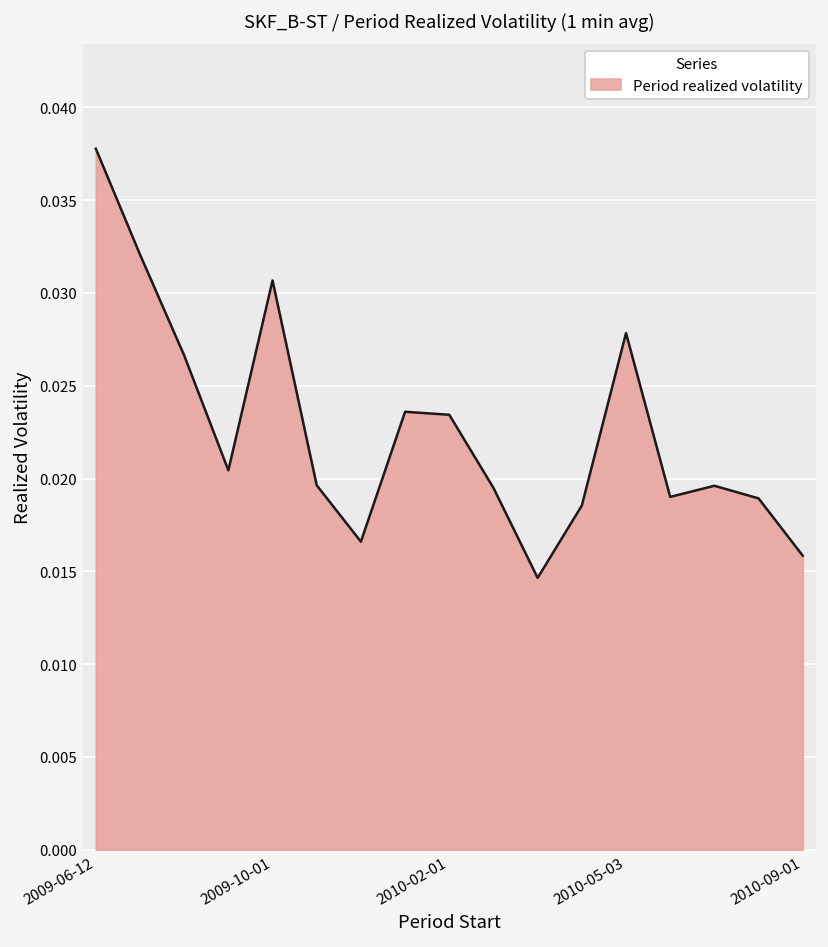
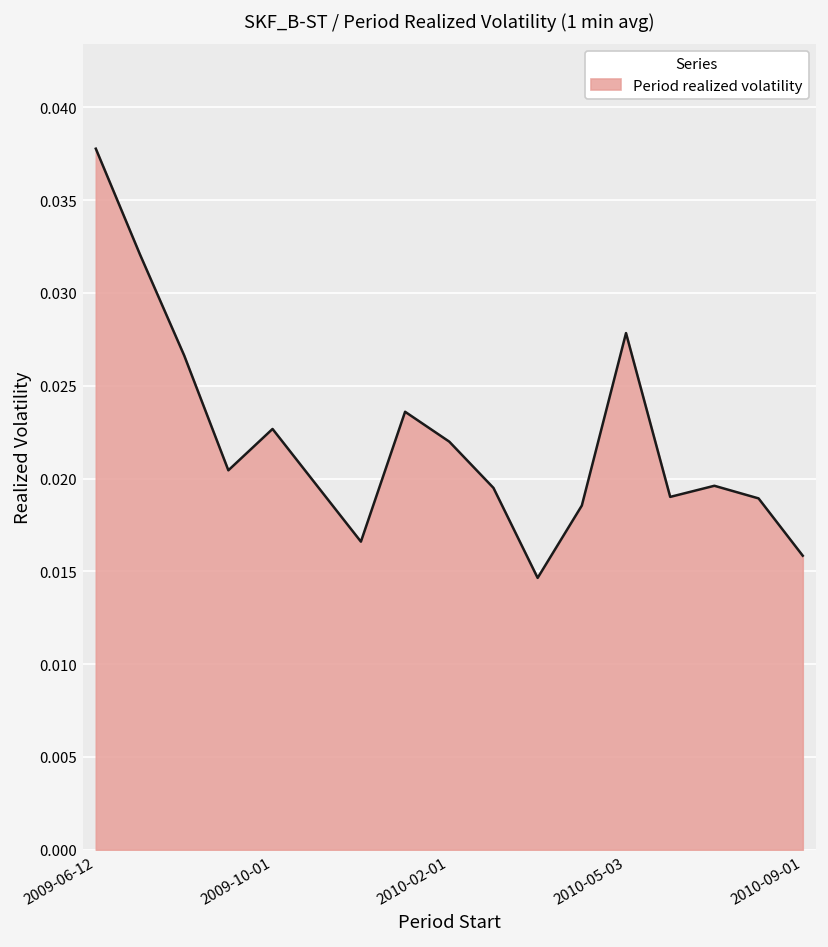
2009-10-01: 0.0307 -> 0.0227
2010-02-01: 0.0234 -> 0.0220
